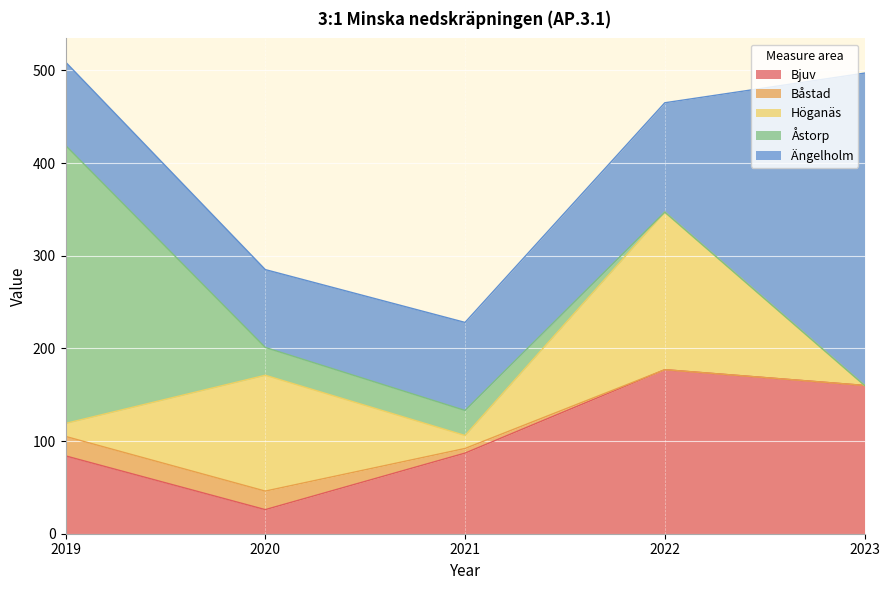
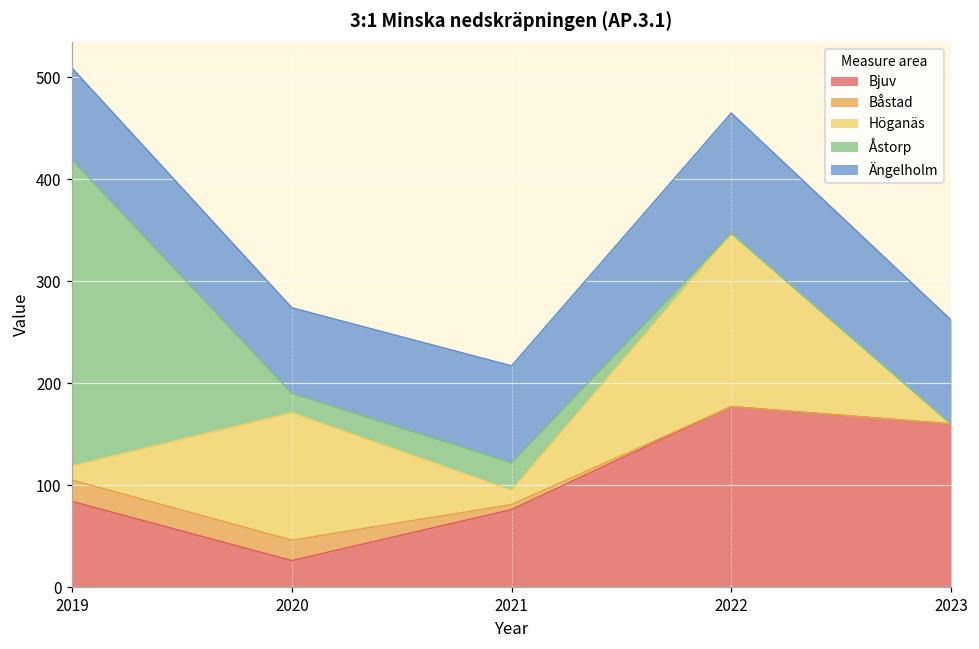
Åstorp, 2020: 30 -> 20
Bjuv, 2021: 90 -> 80
Ängelholm, 2023: 340 -> 100
